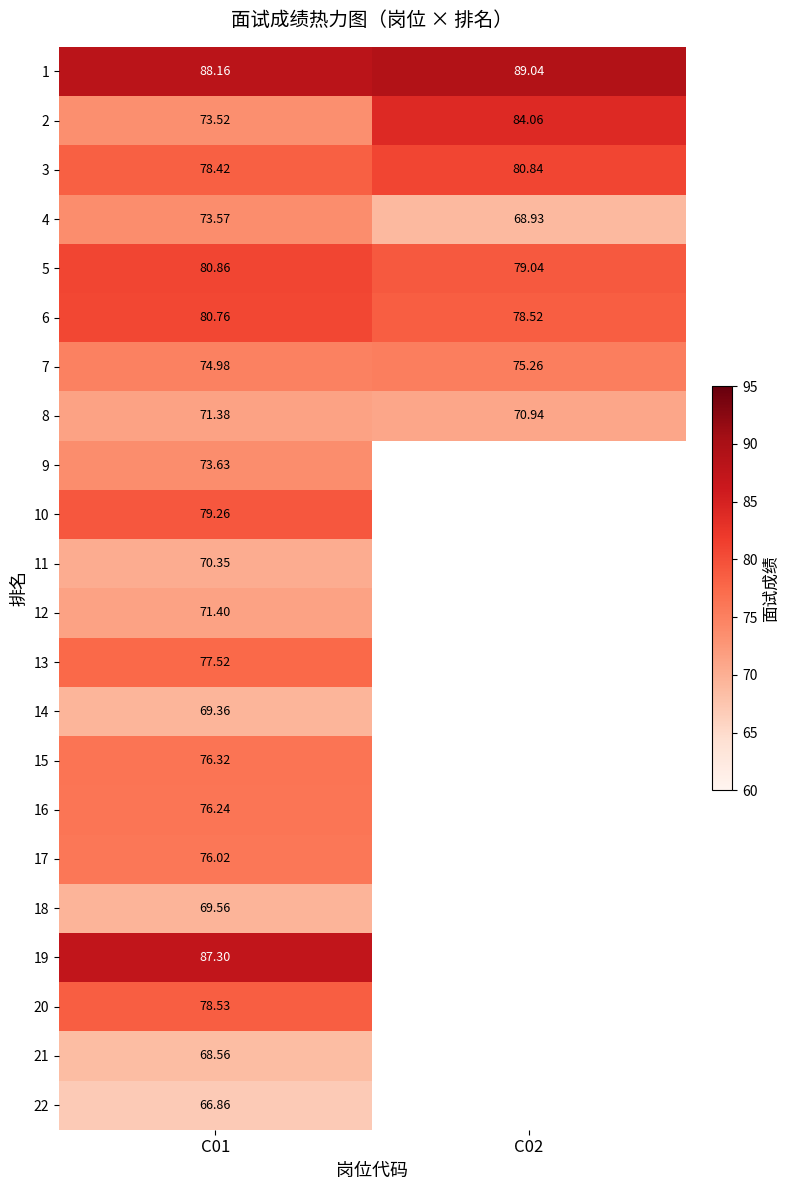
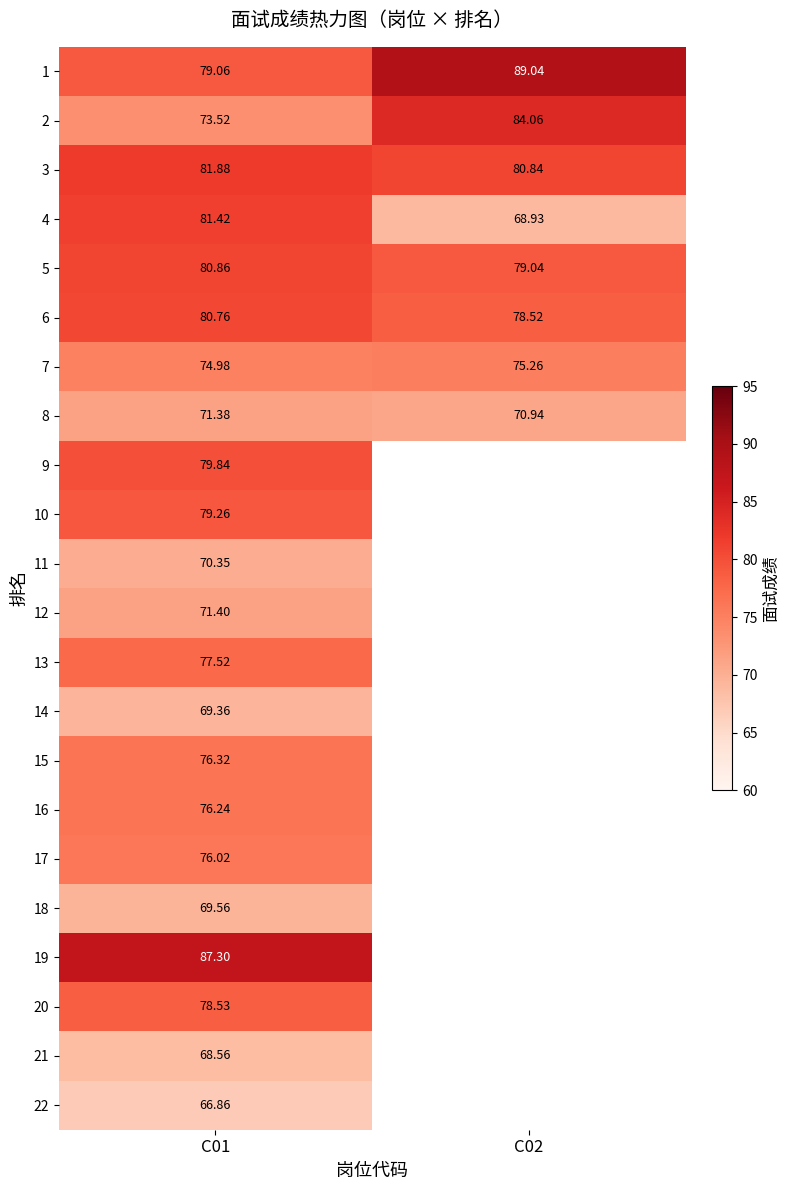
1, C01: 88.16 -> 79.06
3, C01: 78.42 -> 81.88
4, C01: 73.57 -> 81.42
9, C01: 73.63 -> 79.84
